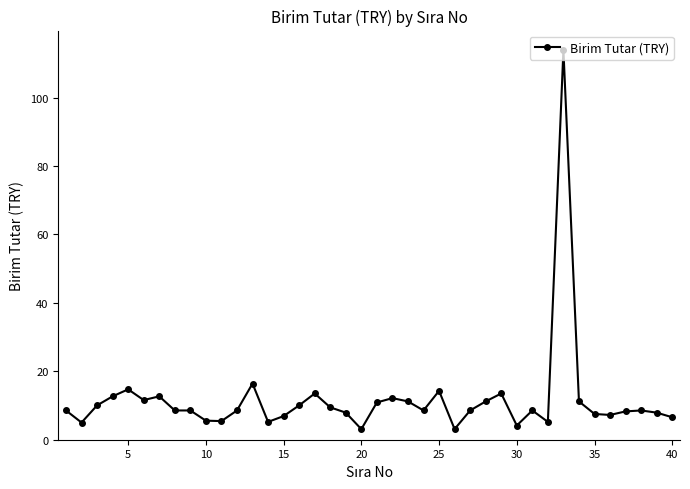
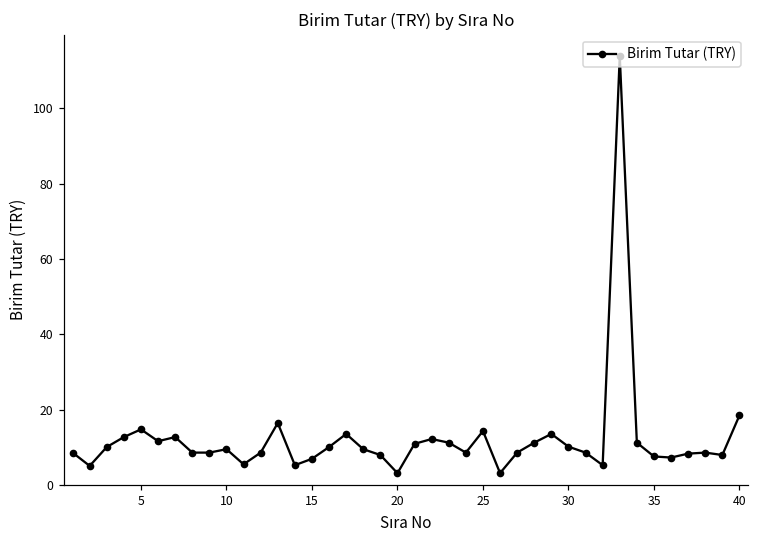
10: 6 -> 9
30: 4 -> 10
40: 7 -> 18
